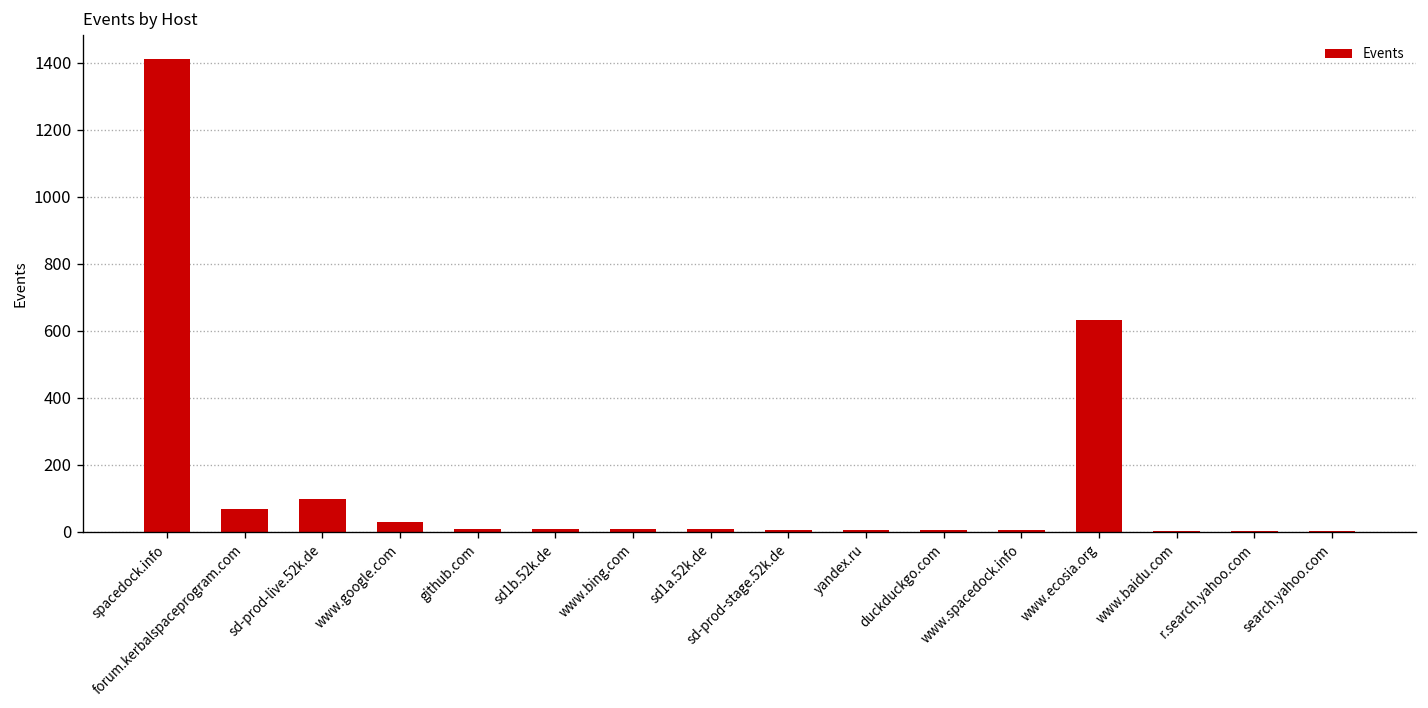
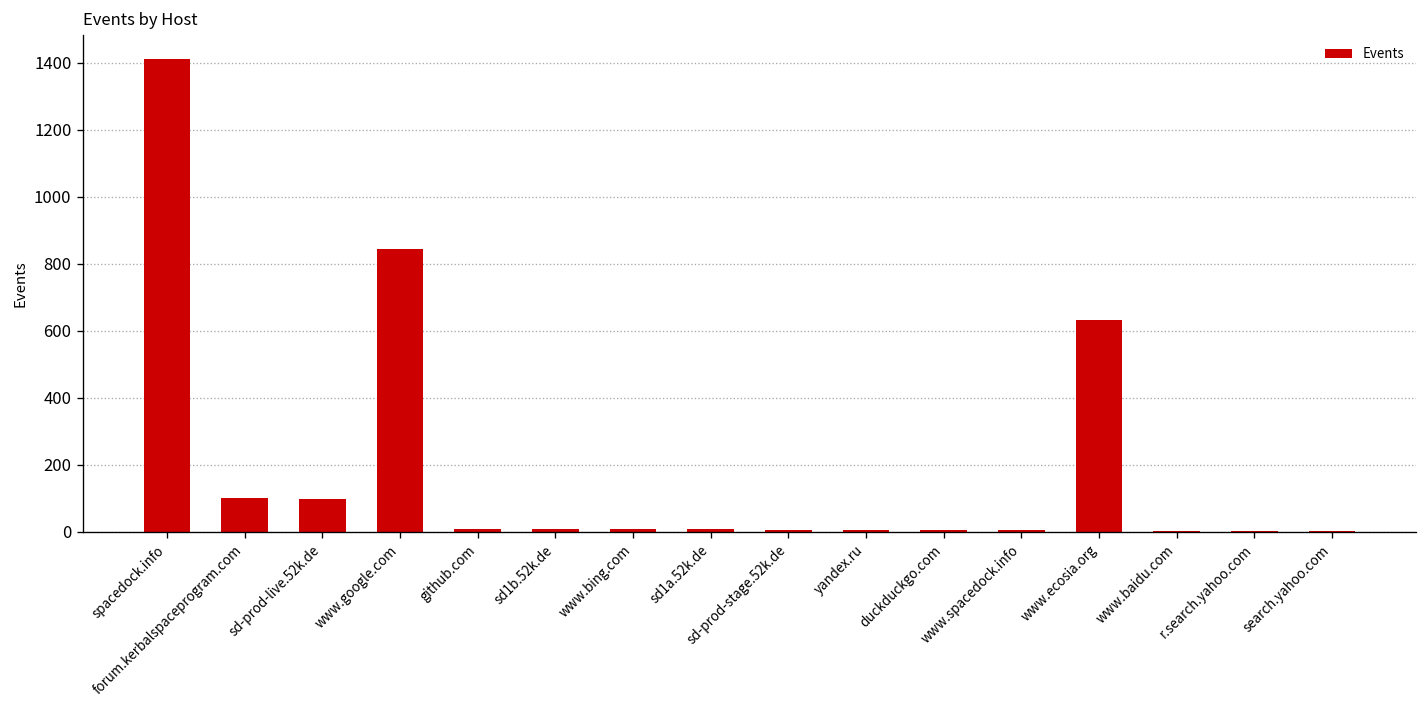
forum.kerbalspaceprogram.com: 70 -> 100
www.google.com: 30 -> 840
